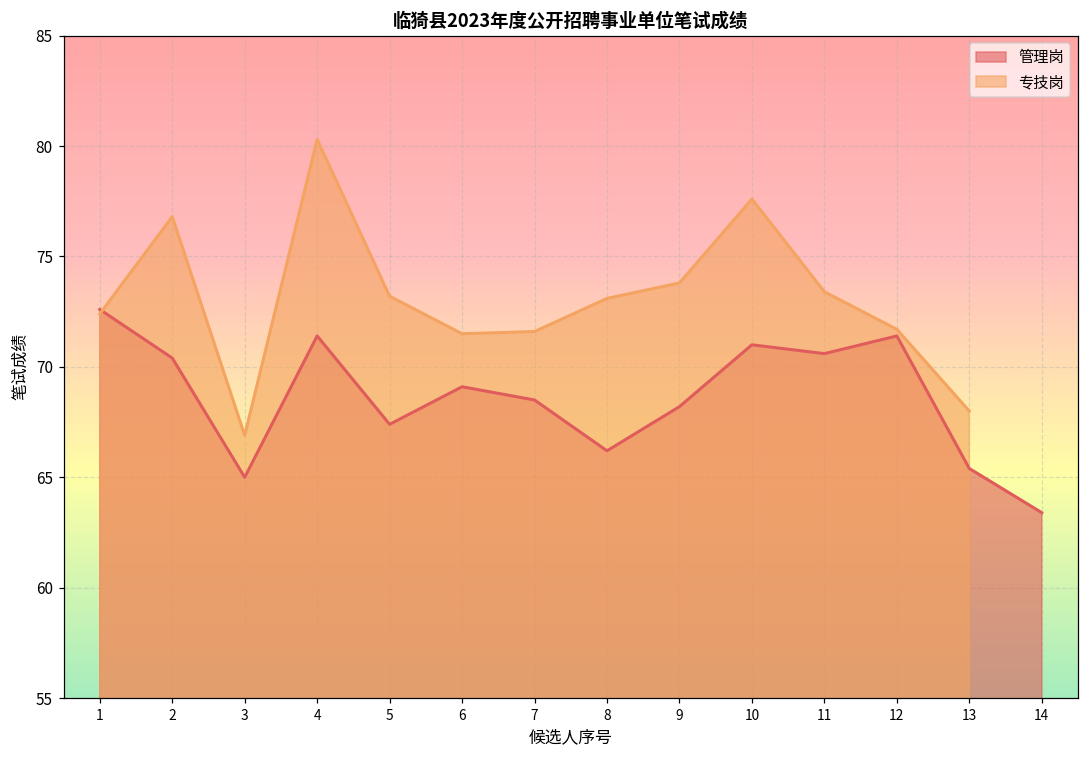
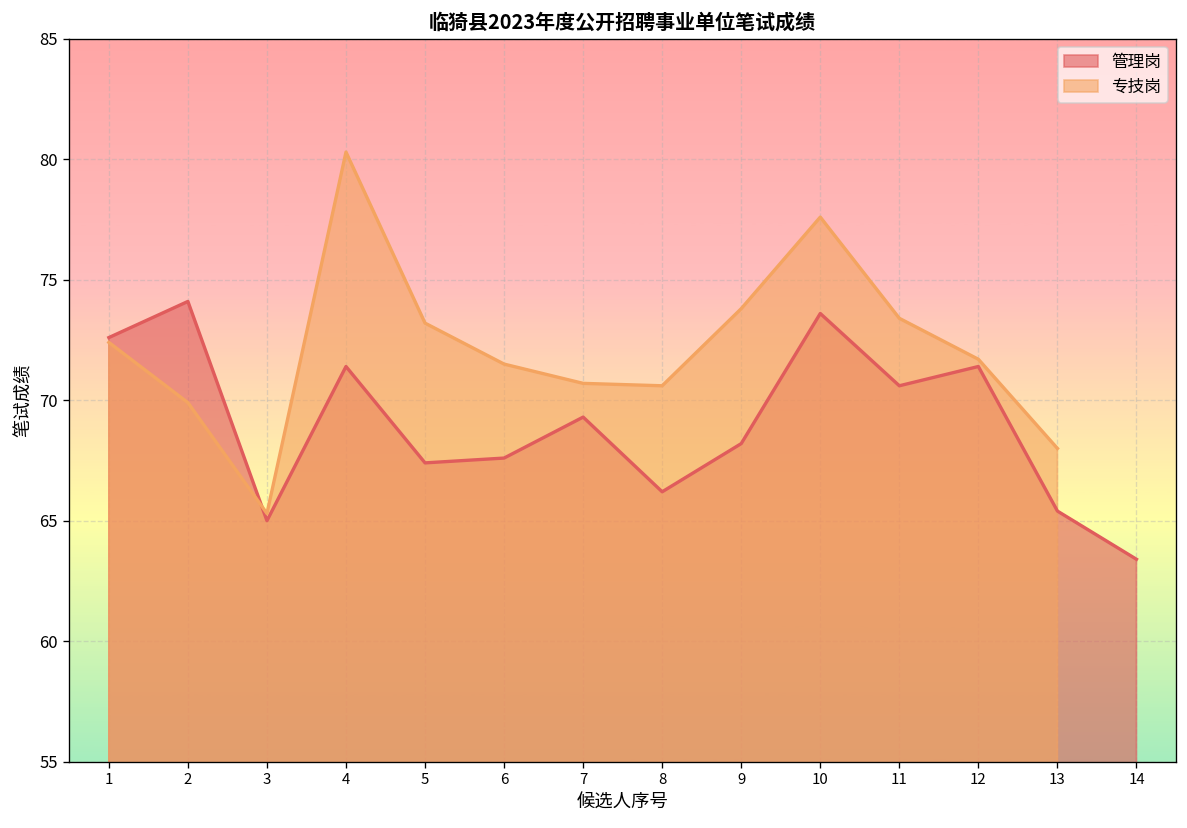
管理岗, 2: 70.4 -> 74.1
专技岗, 2: 76.8 -> 69.9
专技岗, 3: 66.9 -> 65.3
管理岗, 6: 69.1 -> 67.6
管理岗, 7: 68.5 -> 69.3
专技岗, 7: 71.6 -> 70.7
专技岗, 8: 73.1 -> 70.6
管理岗, 10: 71.0 -> 73.6
